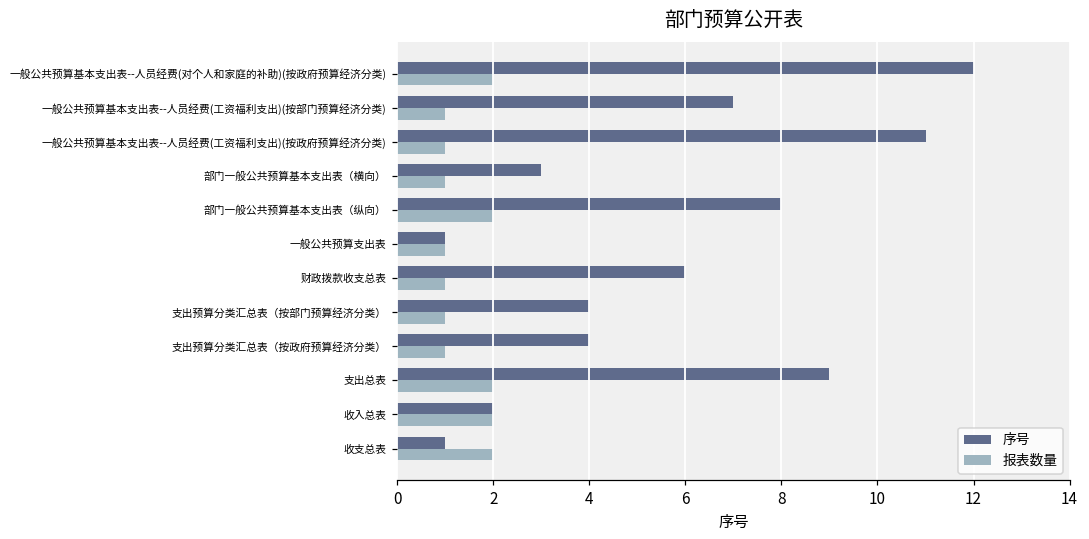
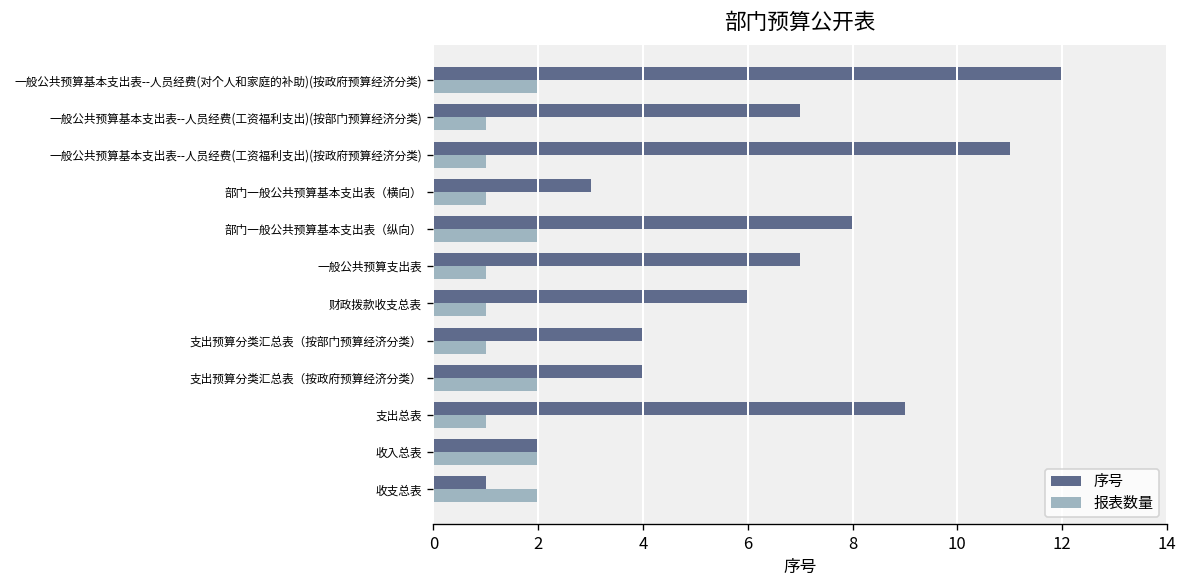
序号, 一般公共预算支出表: 1 -> 7
报表数量, 支出预算分类汇总表（按政府预算经济分类）: 1 -> 2
报表数量, 支出总表: 2 -> 1
